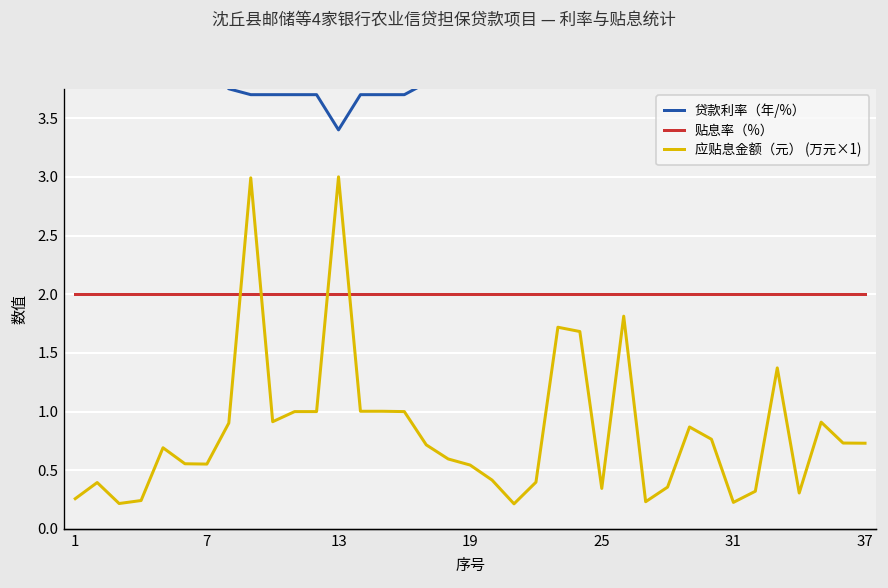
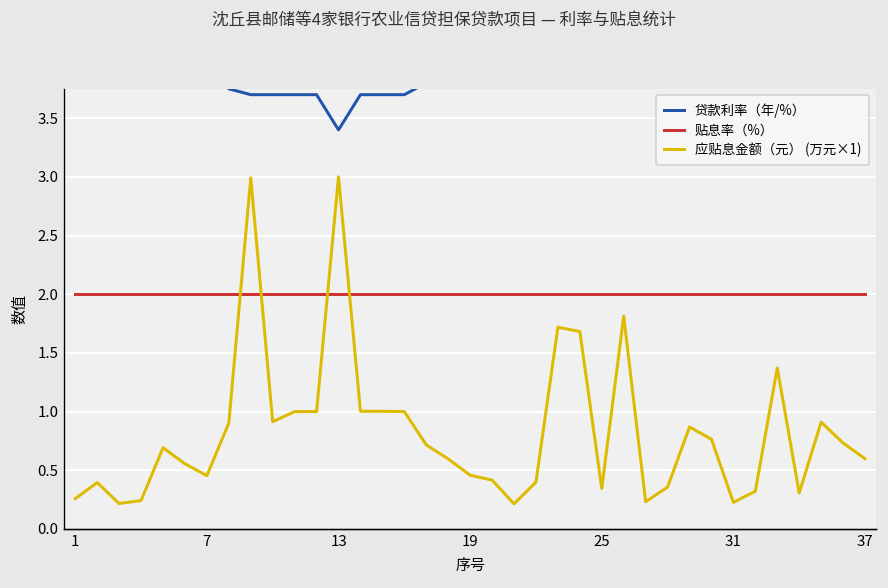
应贴息金额（元） (万元×1), 7: 0.6 -> 0.5
应贴息金额（元） (万元×1), 19: 0.54 -> 0.46
应贴息金额（元） (万元×1), 37: 0.7 -> 0.6
